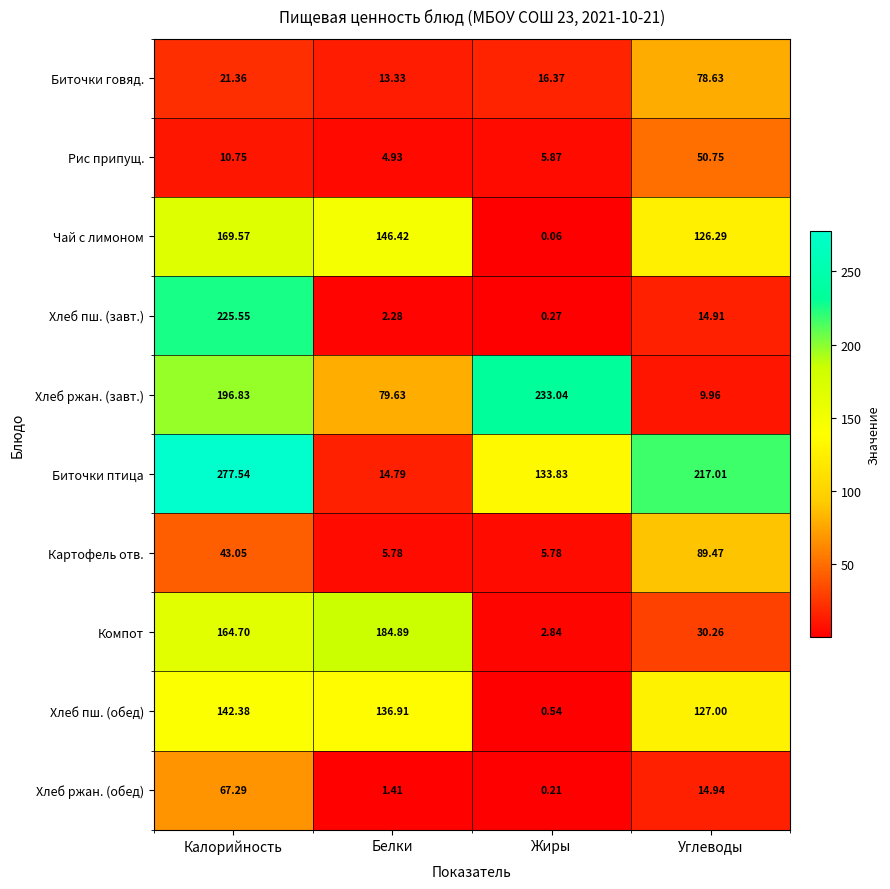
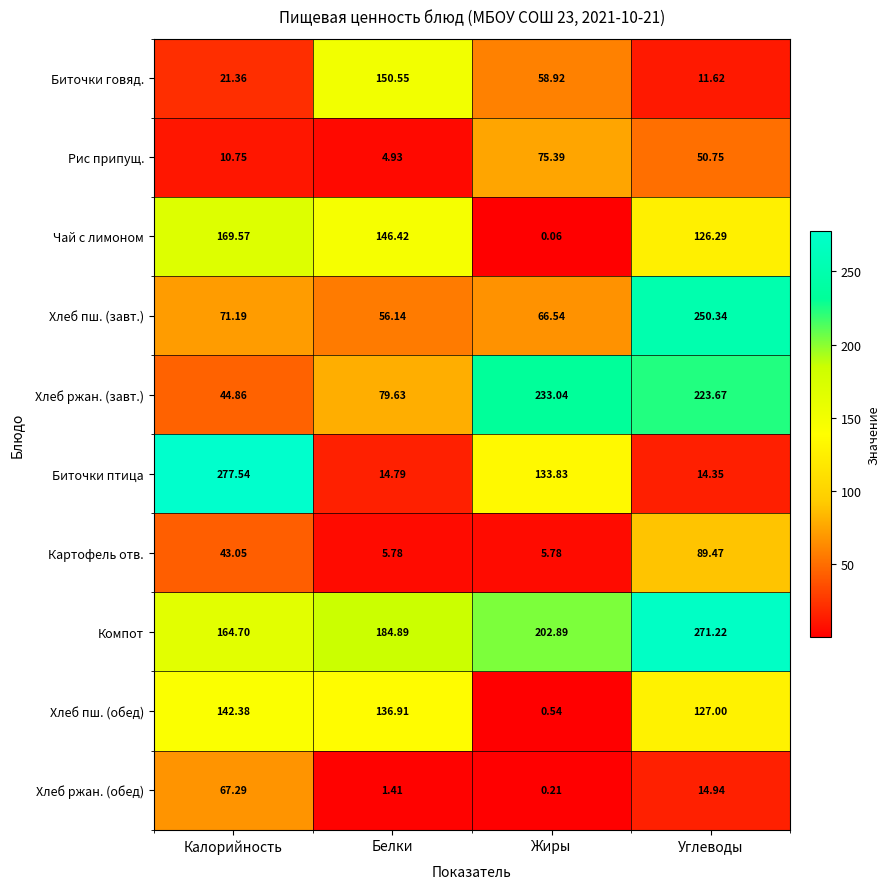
Биточки говяд., Белки: 13.33 -> 150.55
Биточки говяд., Жиры: 16.37 -> 58.92
Биточки говяд., Углеводы: 78.63 -> 11.62
Рис припущ., Жиры: 5.87 -> 75.39
Хлеб пш. (завт.), Калорийность: 225.55 -> 71.19
Хлеб пш. (завт.), Белки: 2.28 -> 56.14
Хлеб пш. (завт.), Жиры: 0.27 -> 66.54
Хлеб пш. (завт.), Углеводы: 14.91 -> 250.34
Хлеб ржан. (завт.), Калорийность: 196.83 -> 44.86
Хлеб ржан. (завт.), Углеводы: 9.96 -> 223.67
Биточки птица, Углеводы: 217.01 -> 14.35
Компот, Жиры: 2.84 -> 202.89
Компот, Углеводы: 30.26 -> 271.22
